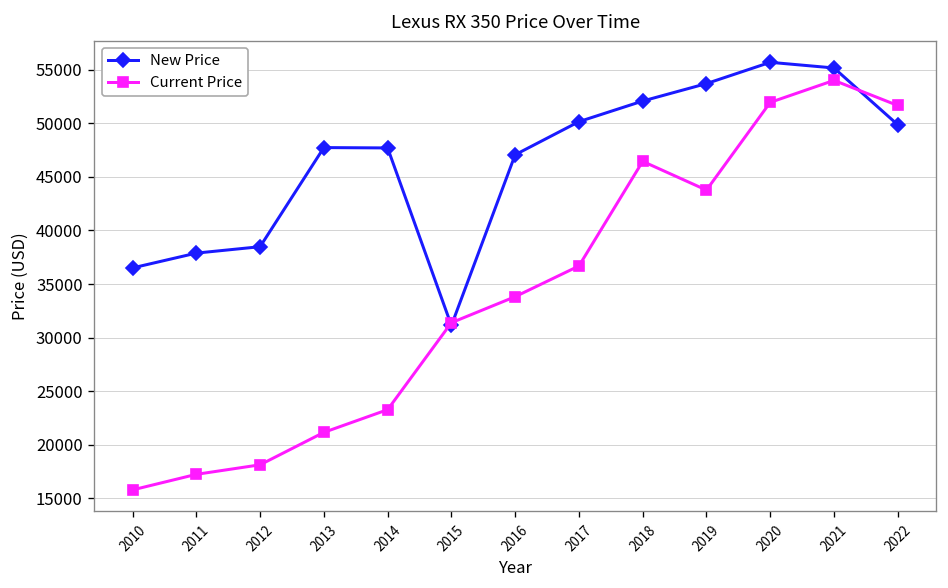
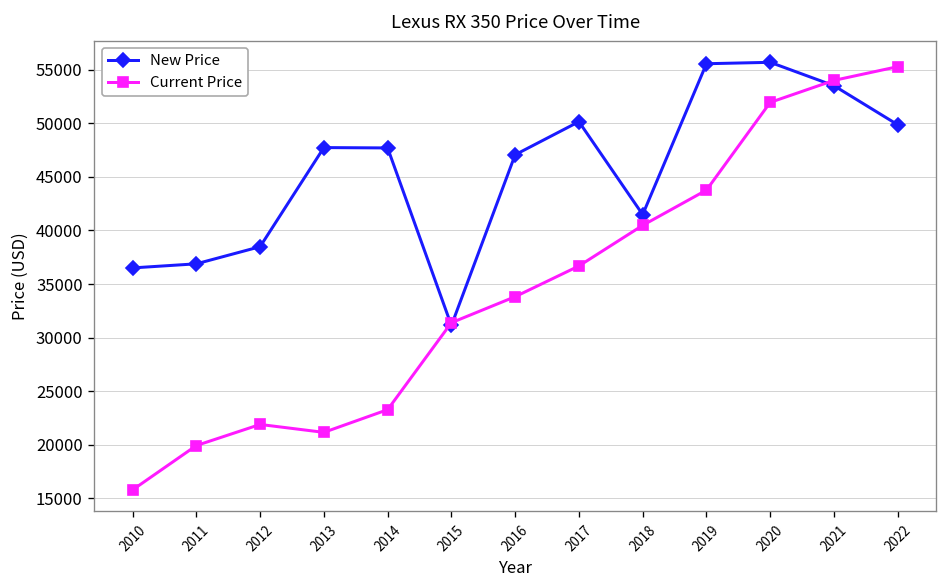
New Price, 2011: 38000 -> 37000
Current Price, 2011: 17000 -> 20000
Current Price, 2012: 18000 -> 22000
New Price, 2018: 52000 -> 41000
Current Price, 2018: 46000 -> 40000
New Price, 2019: 54000 -> 56000
New Price, 2021: 55000 -> 54000
Current Price, 2022: 52000 -> 55000
